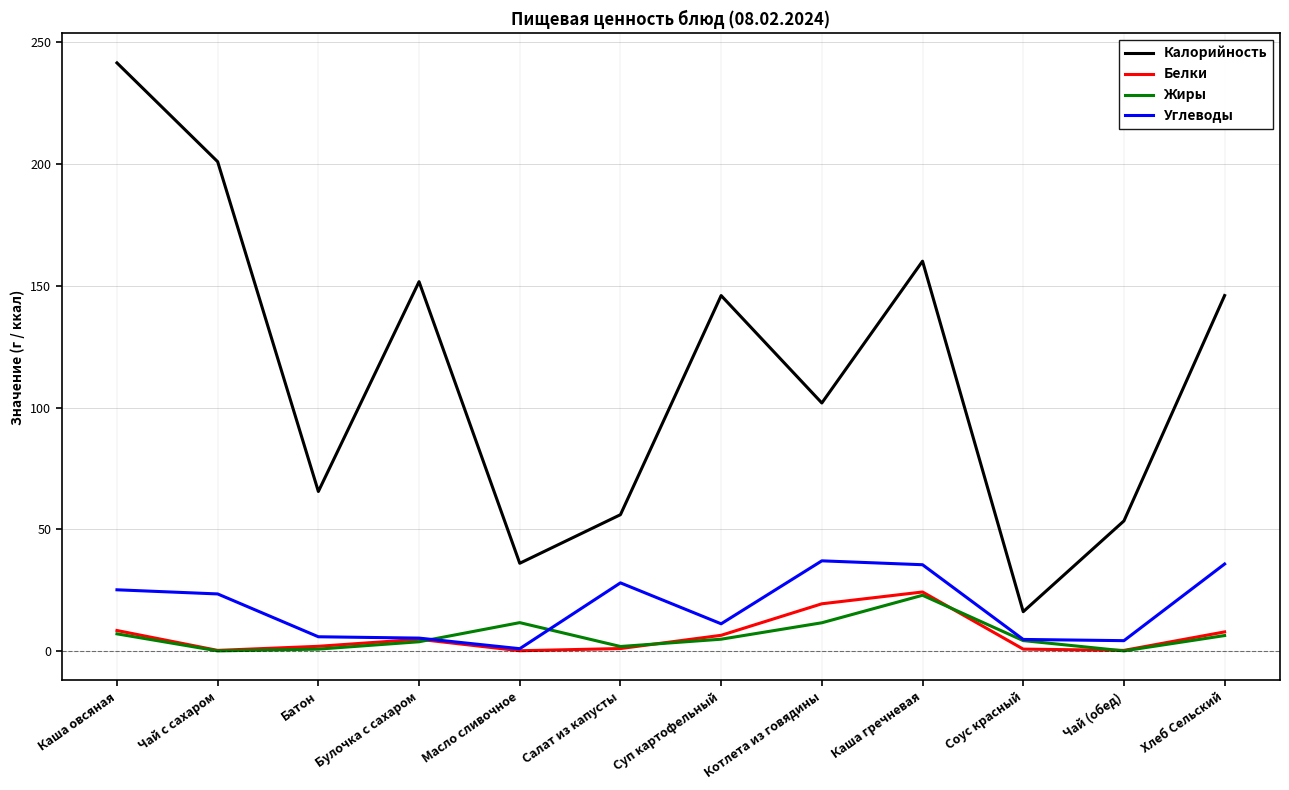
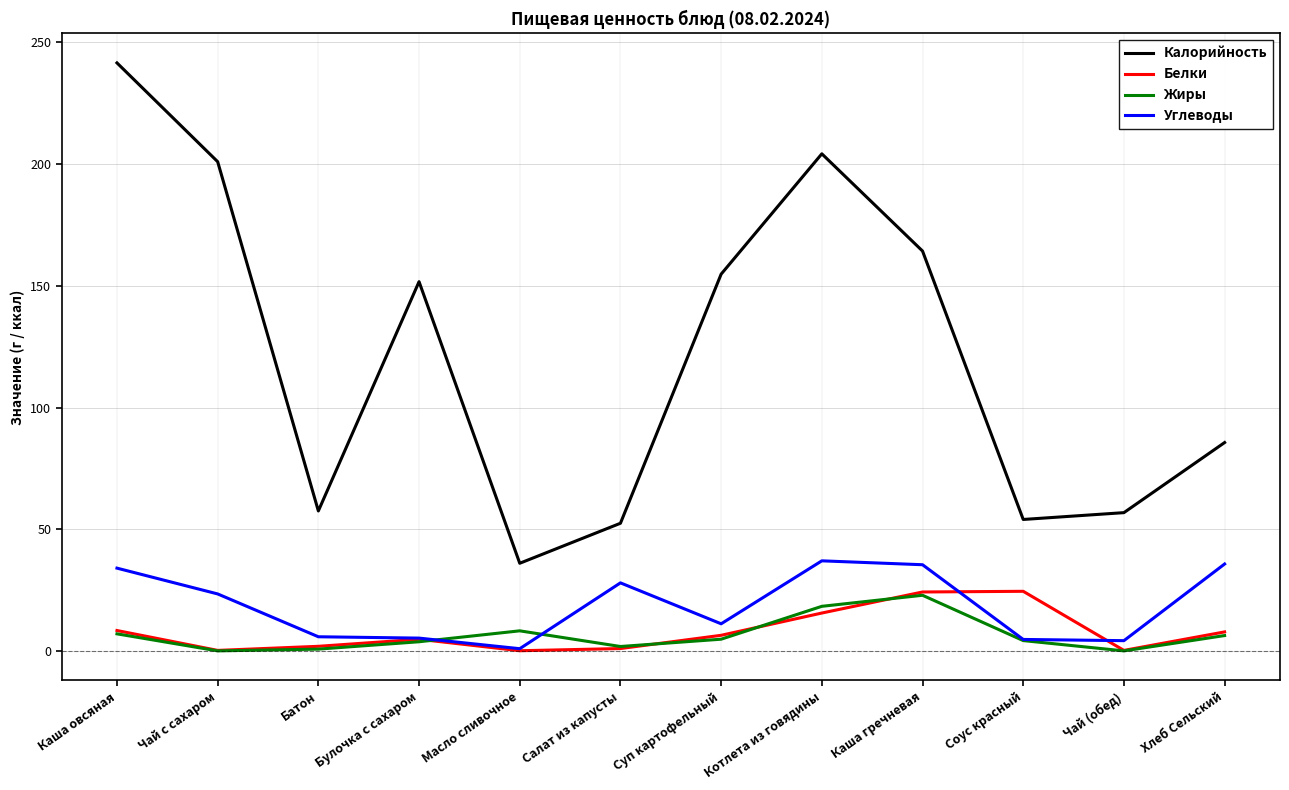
Углеводы, Каша овсяная: 25 -> 34
Калорийность, Батон: 66 -> 58
Жиры, Масло сливочное: 12 -> 8
Калорийность, Салат из капусты: 56 -> 52
Калорийность, Суп картофельный: 146 -> 155
Калорийность, Котлета из говядины: 102 -> 204
Белки, Котлета из говядины: 19 -> 16
Жиры, Котлета из говядины: 12 -> 18
Калорийность, Каша гречневая: 160 -> 164
Калорийность, Соус красный: 16 -> 54
Белки, Соус красный: 1 -> 24
Калорийность, Чай (обед): 53 -> 57
Калорийность, Хлеб Сельский: 146 -> 86
